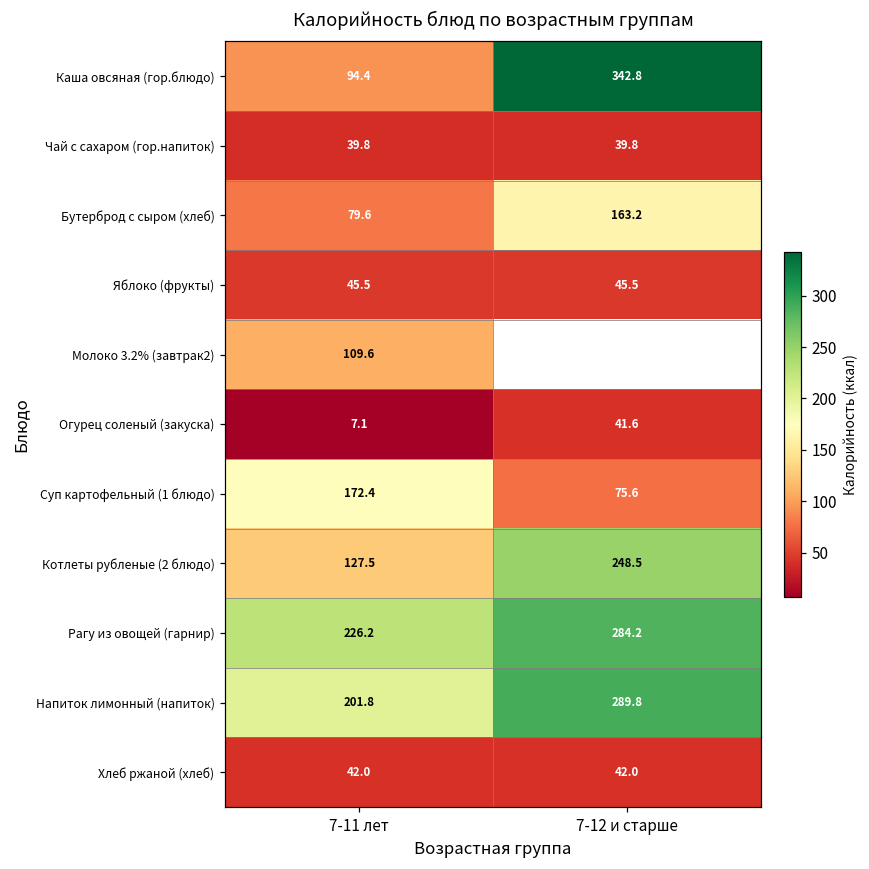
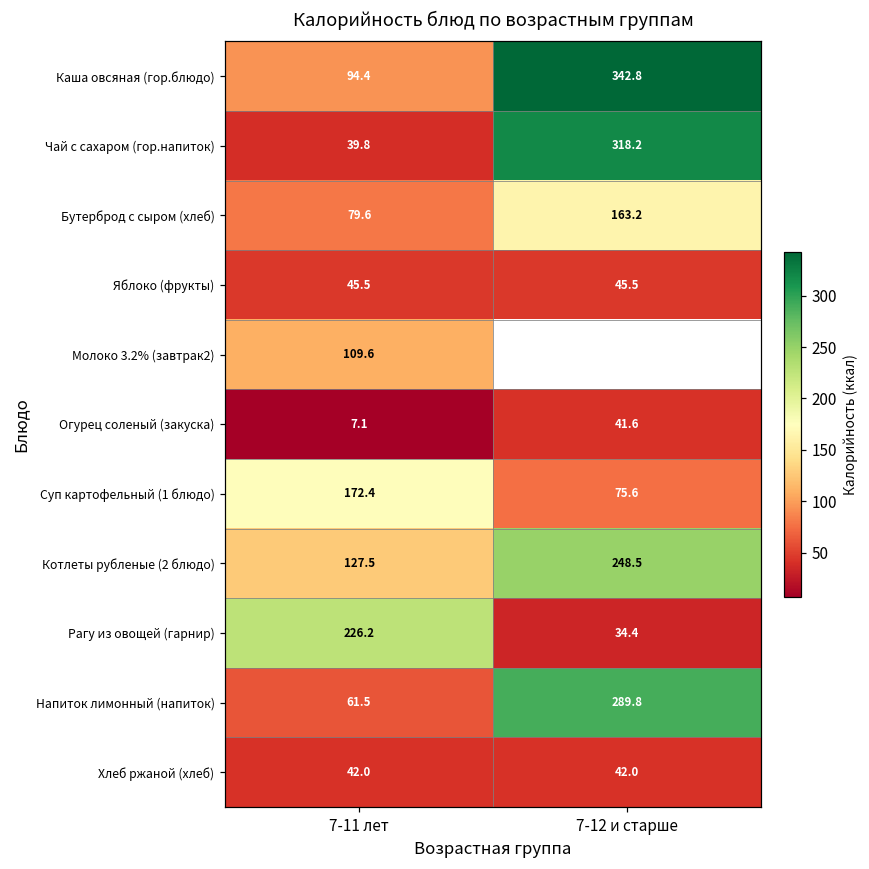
Чай с сахаром (гор.напиток), 7-12 и старше: 39.8 -> 318.2
Рагу из овощей (гарнир), 7-12 и старше: 284.2 -> 34.4
Напиток лимонный (напиток), 7-11 лет: 201.8 -> 61.5
